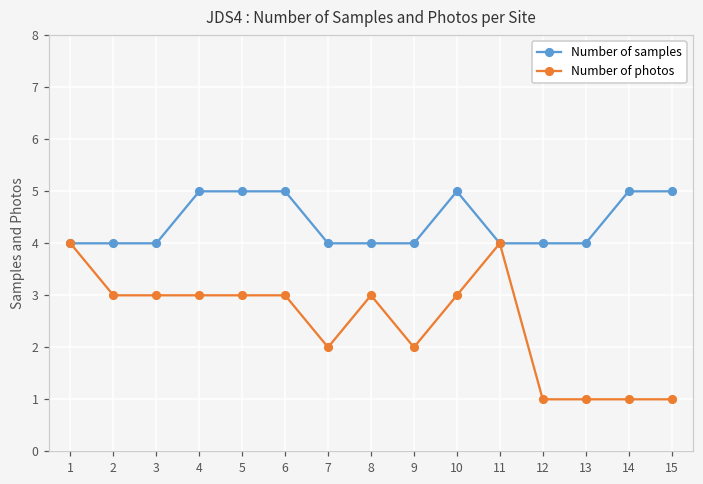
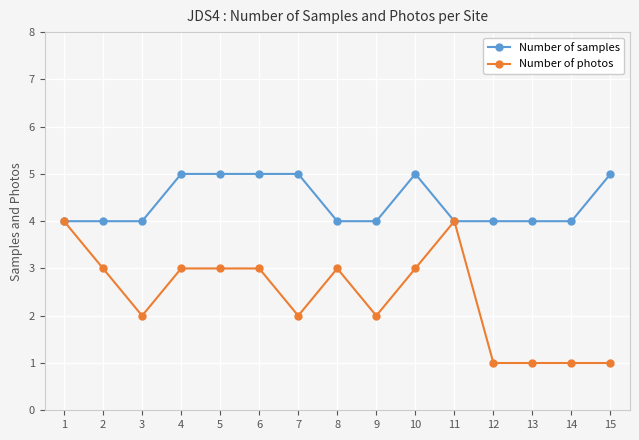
Number of photos, 3: 3 -> 2
Number of samples, 7: 4 -> 5
Number of samples, 14: 5 -> 4
